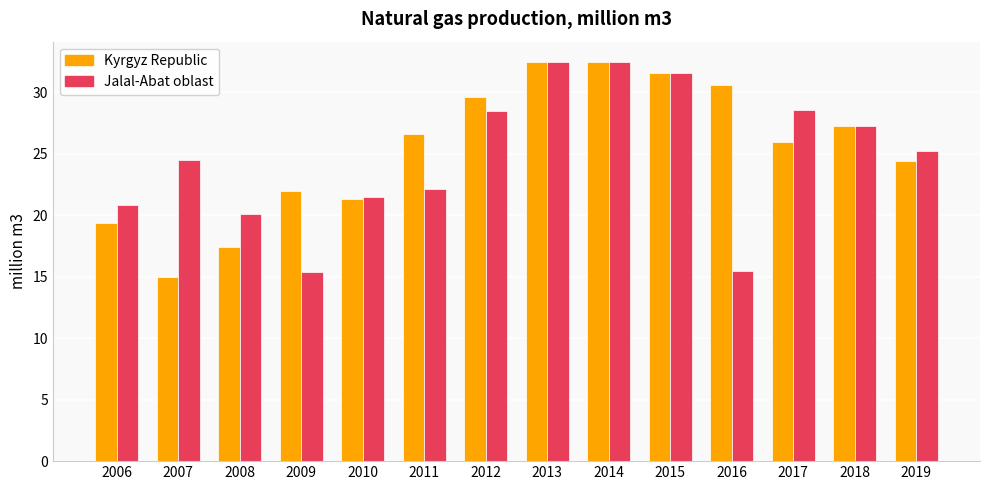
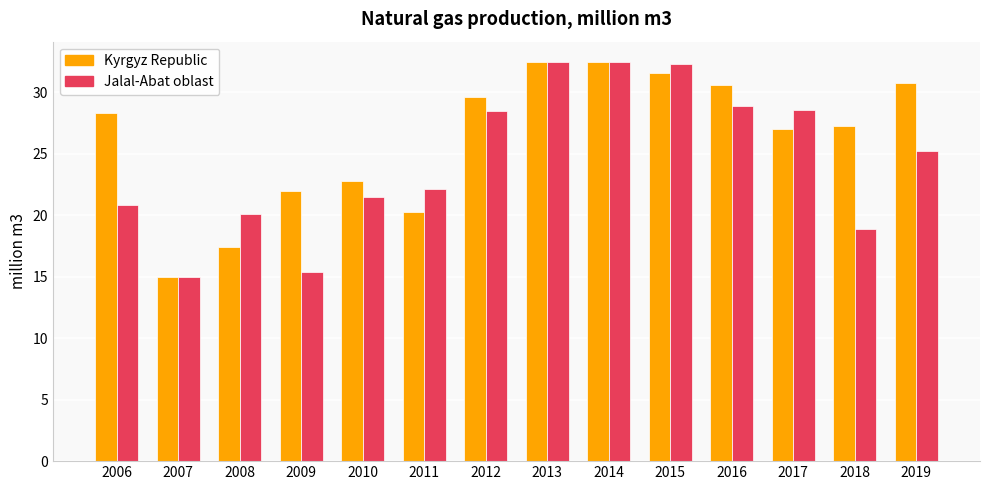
Kyrgyz Republic, 2006: 19.4 -> 28.3
Jalal-Abat oblast, 2007: 24.5 -> 15.0
Kyrgyz Republic, 2010: 21.3 -> 22.8
Kyrgyz Republic, 2011: 26.6 -> 20.3
Jalal-Abat oblast, 2015: 31.6 -> 32.3
Jalal-Abat oblast, 2016: 15.5 -> 28.9
Kyrgyz Republic, 2017: 26 -> 27
Jalal-Abat oblast, 2018: 27.3 -> 18.9
Kyrgyz Republic, 2019: 24.4 -> 30.8
